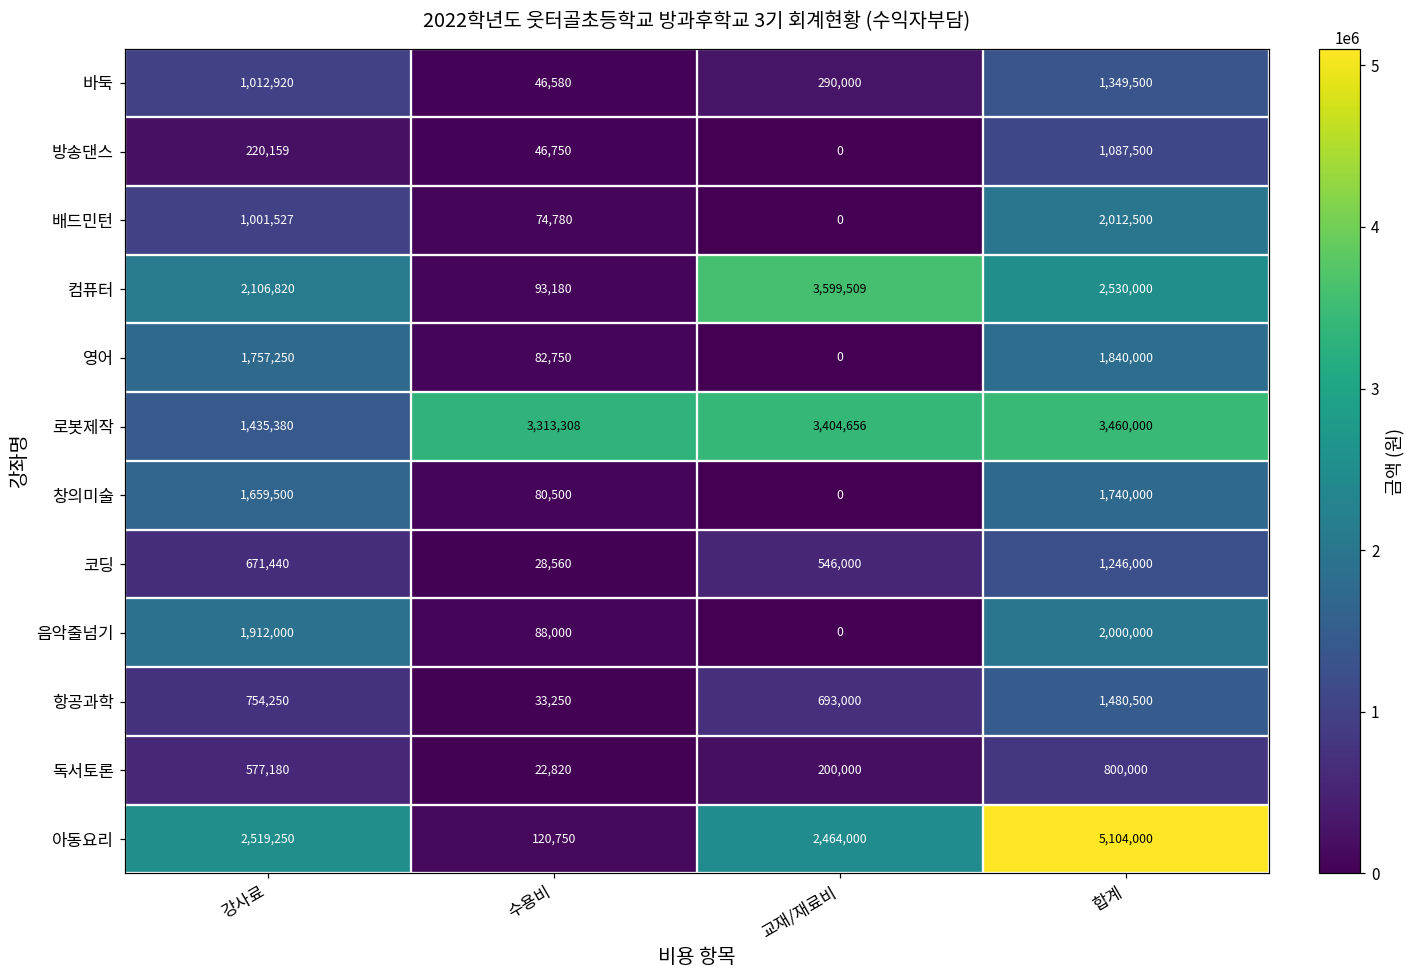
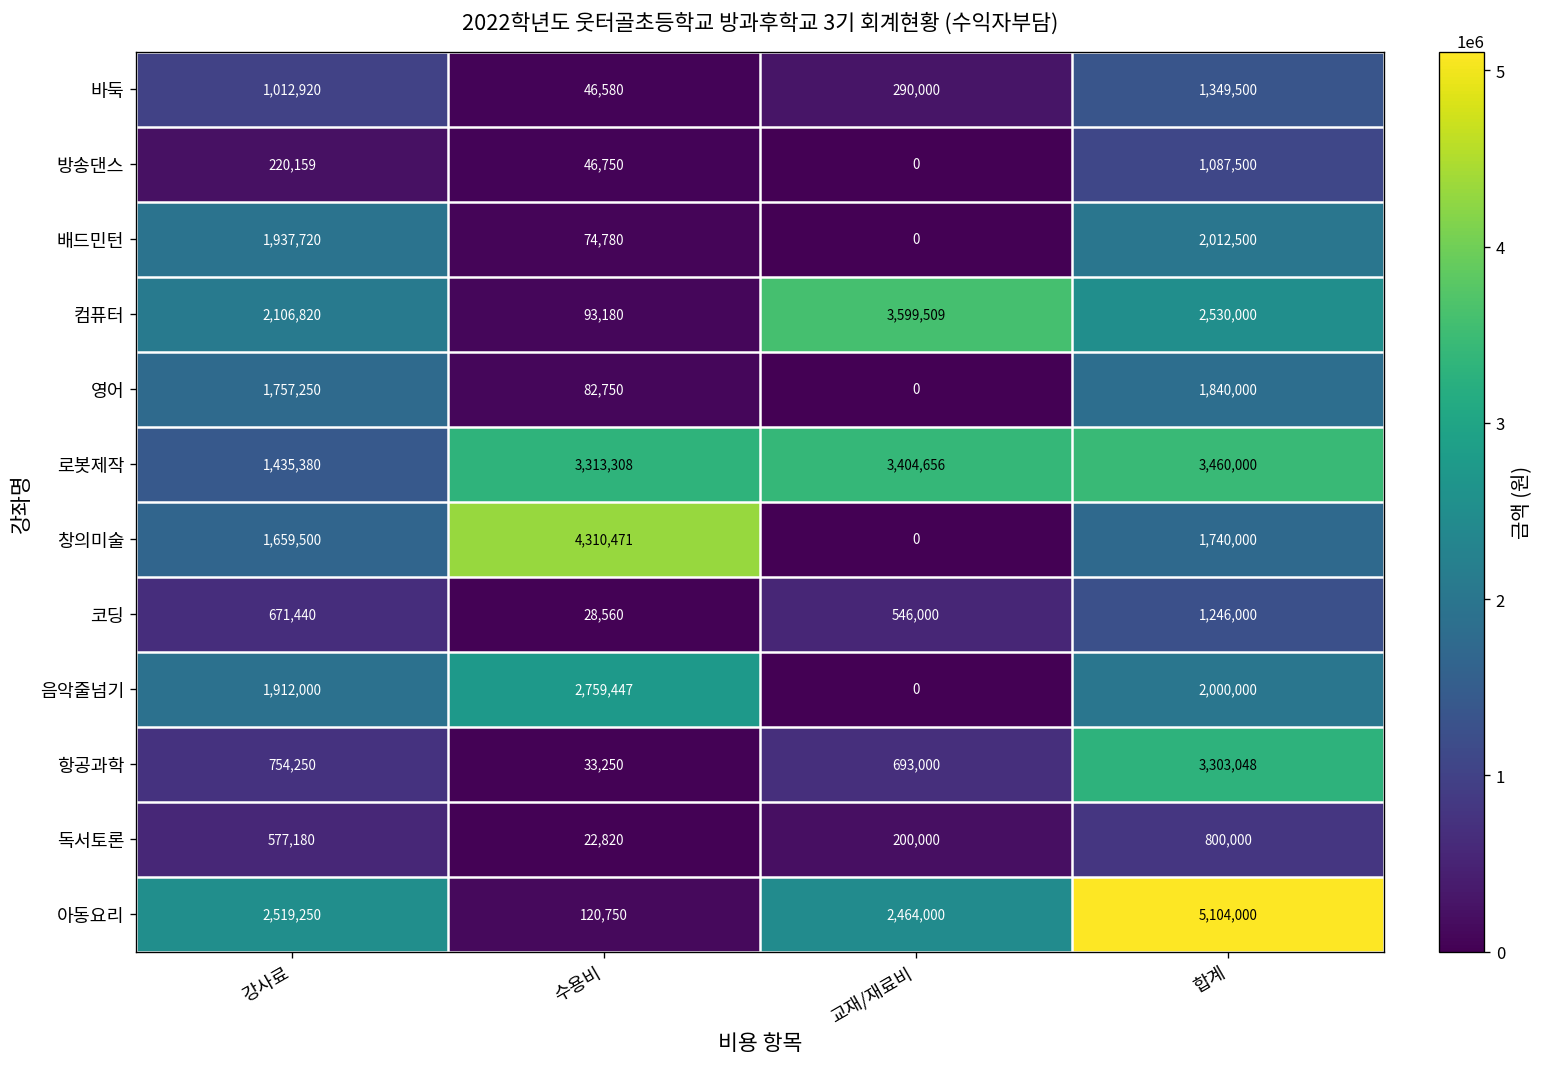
배드민턴, 강사료: 1,001,527 -> 1,937,720
창의미술, 수용비: 80,500 -> 4,310,471
음악줄넘기, 수용비: 88,000 -> 2,759,447
항공과학, 합계: 1,480,500 -> 3,303,048
